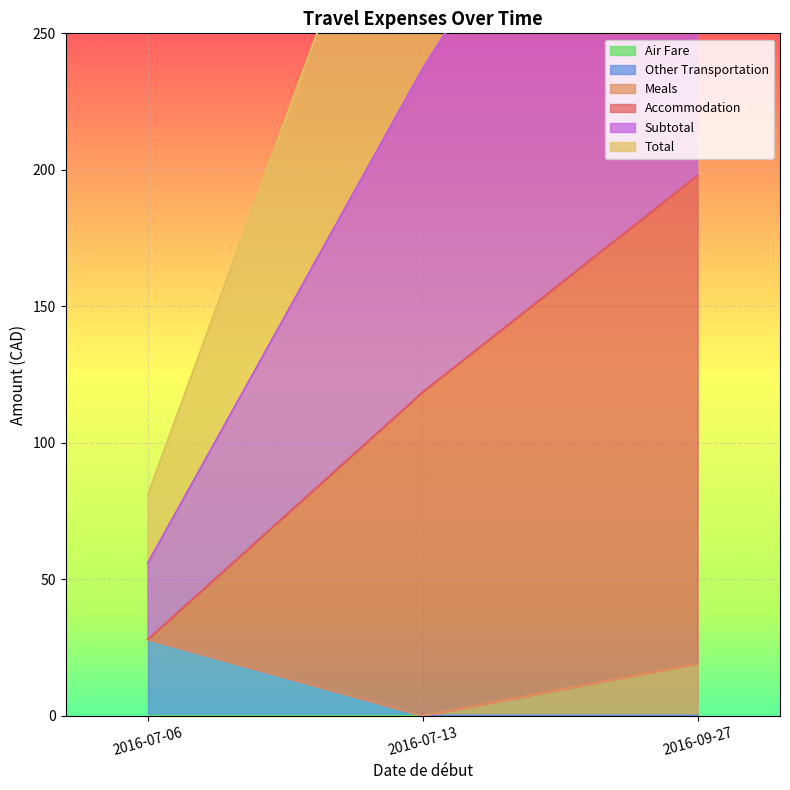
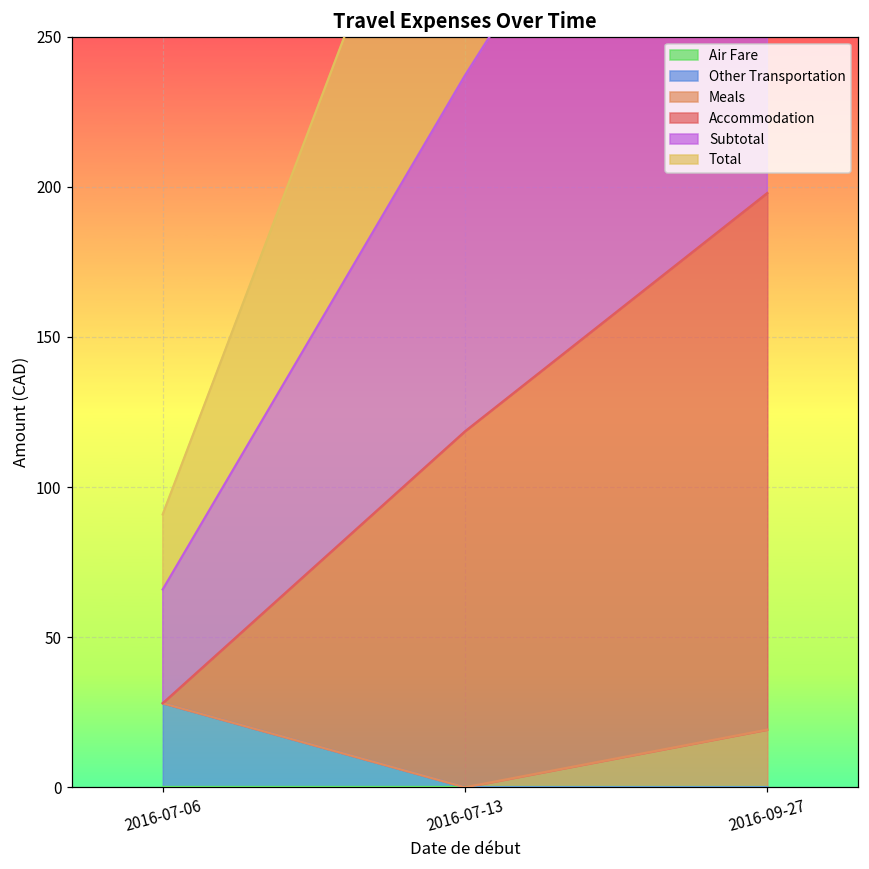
Subtotal, 2016-07-06: 28 -> 38
